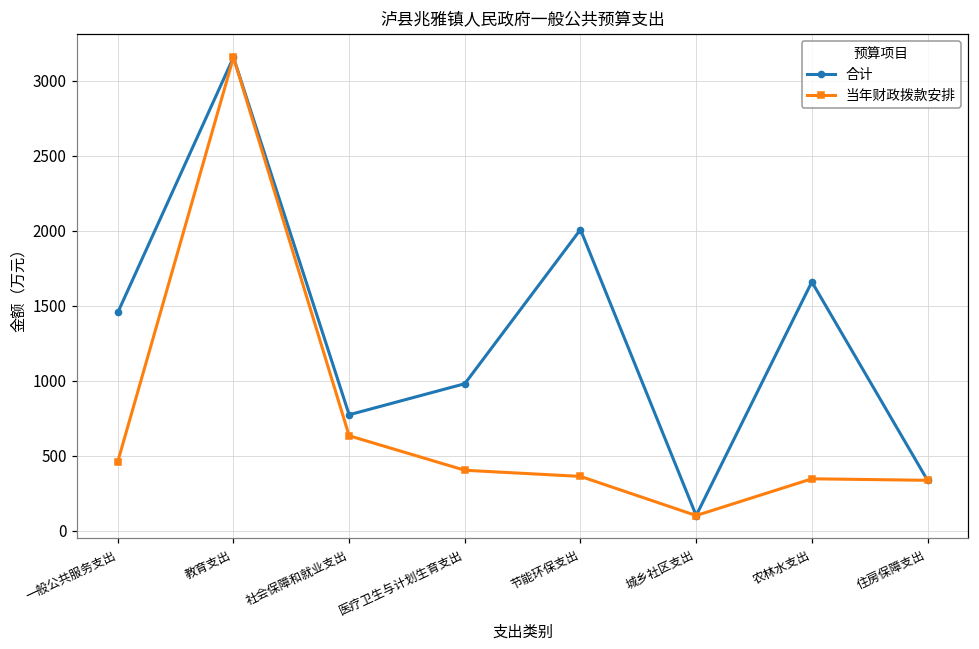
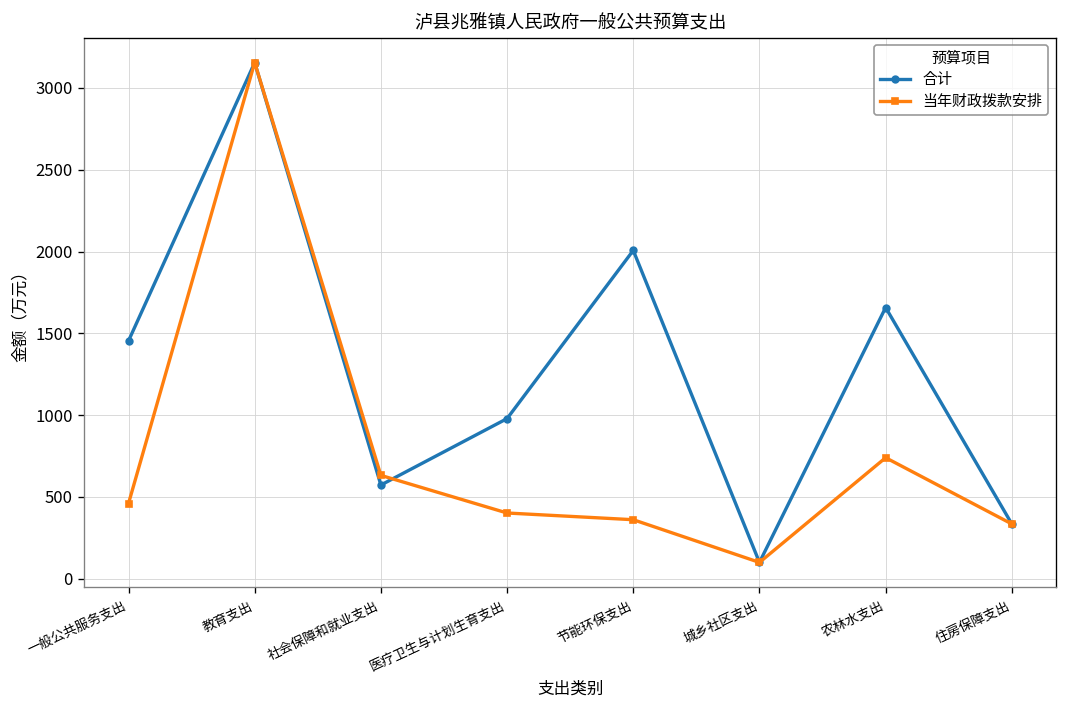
合计, 社会保障和就业支出: 770 -> 570
当年财政拨款安排, 农林水支出: 350 -> 740
